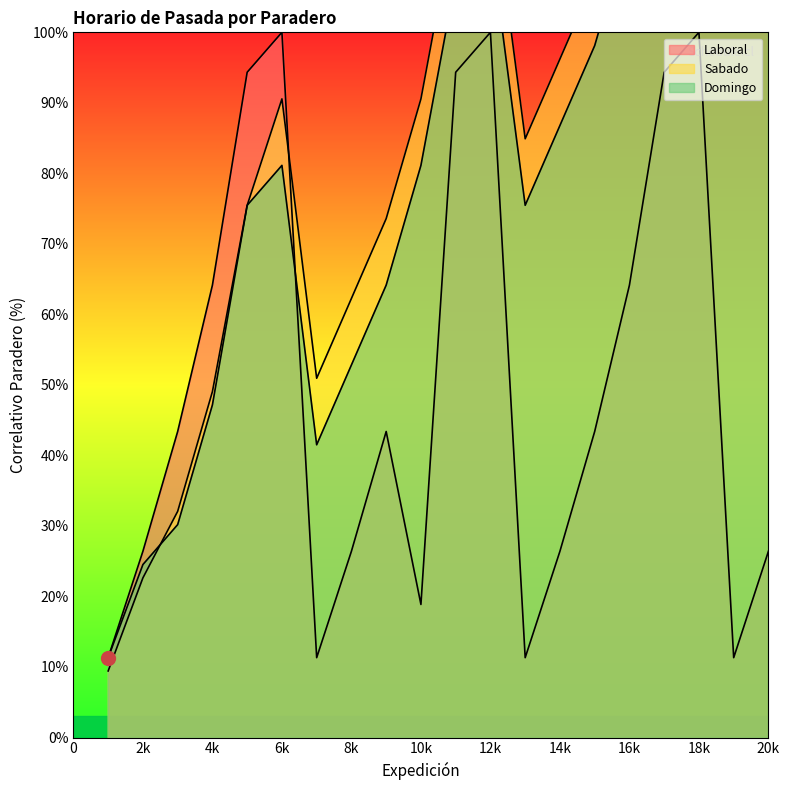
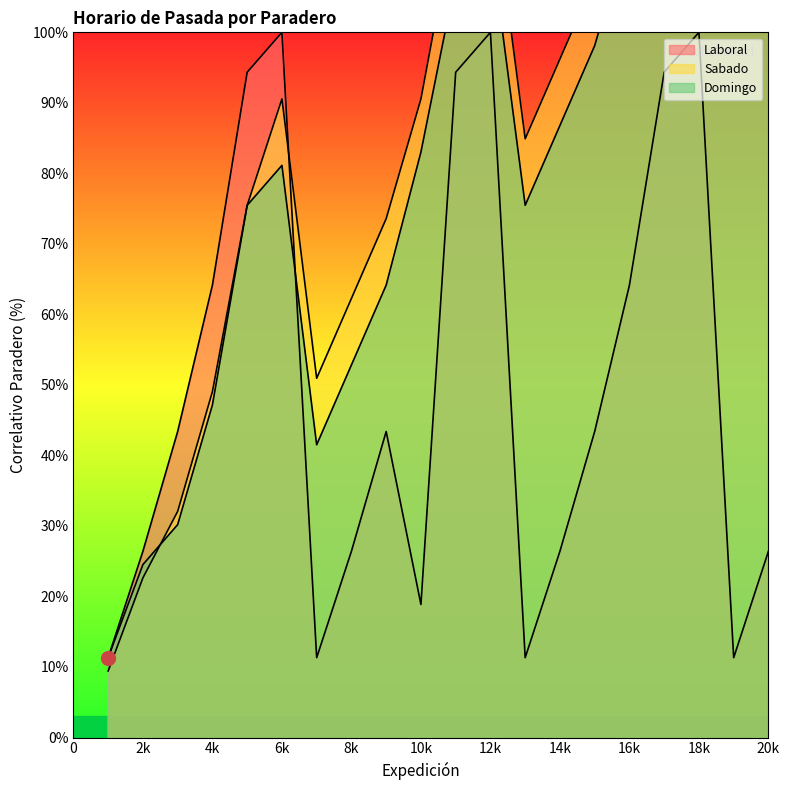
Domingo, 10k: 81% -> 83%
